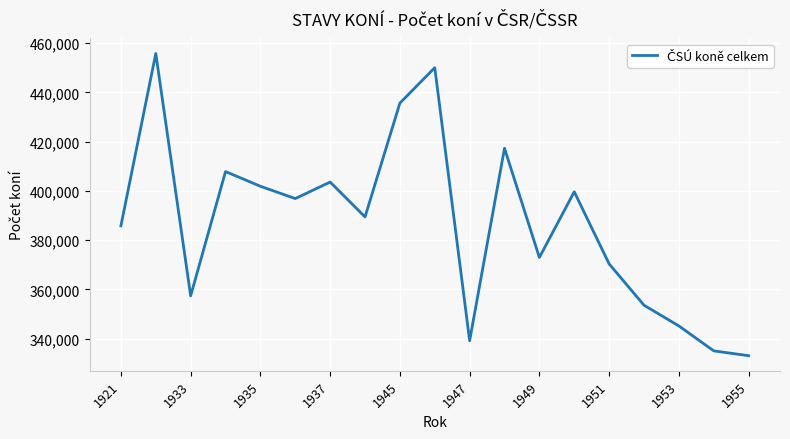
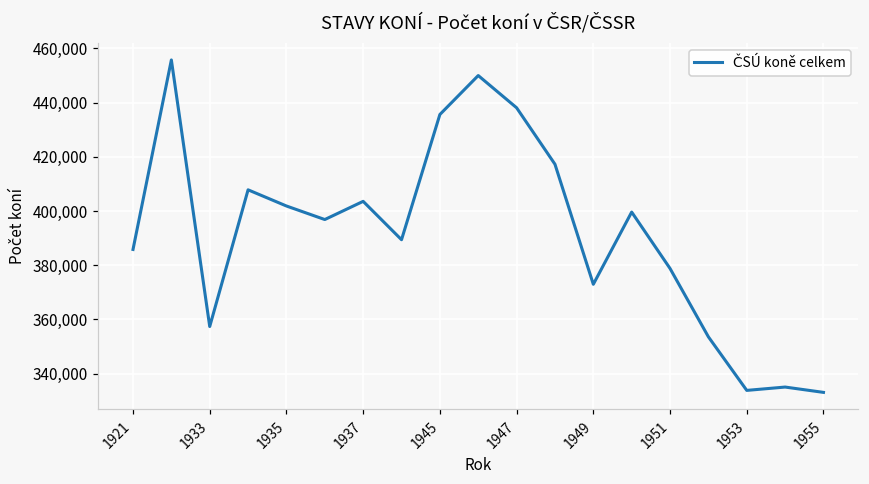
1947: 339,000 -> 438,000
1951: 370,000 -> 379,000
1953: 345,000 -> 334,000
